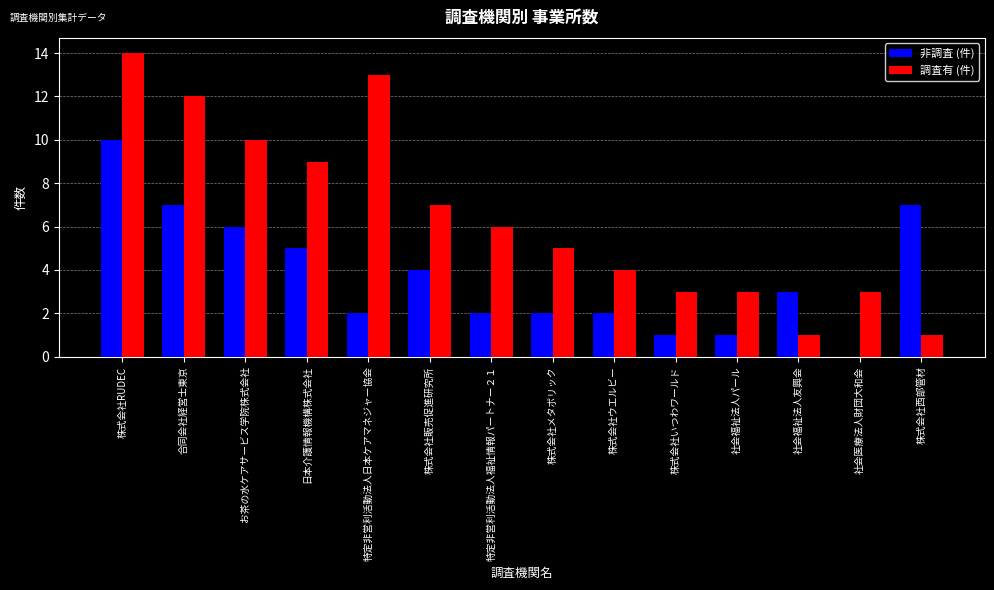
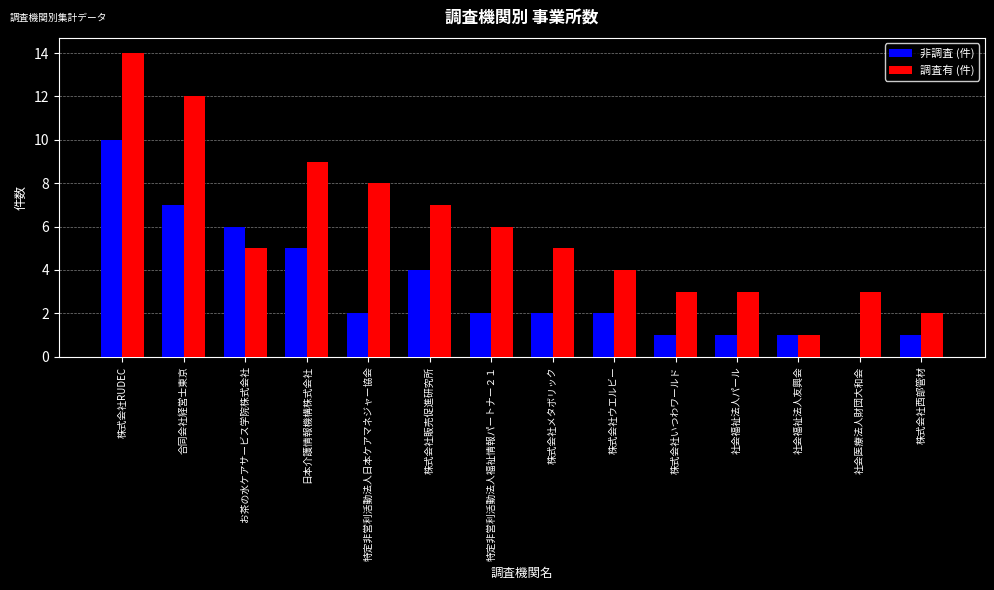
調査有 (件), お茶の水ケアサービス学院株式会社: 10 -> 5
調査有 (件), 特定非営利活動法人日本ケアマネジャー協会: 13 -> 8
非調査 (件), 社会福祉法人友興会: 3 -> 1
非調査 (件), 株式会社西部管材: 7 -> 1
調査有 (件), 株式会社西部管材: 1 -> 2
